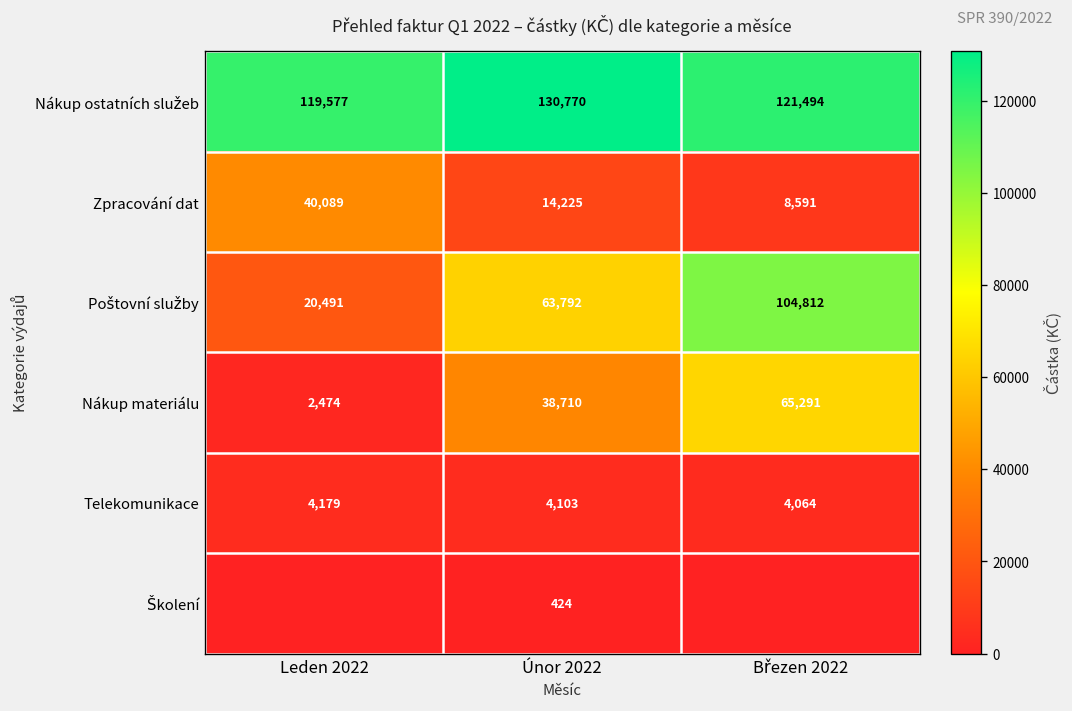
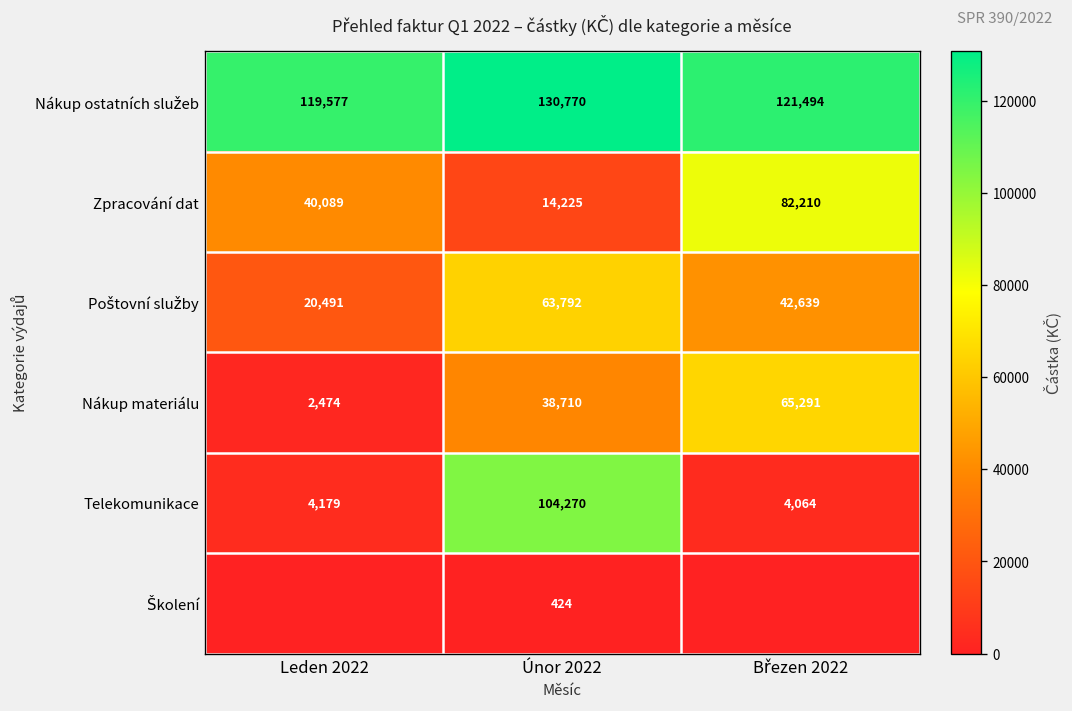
Zpracování dat, Březen 2022: 8,591 -> 82,210
Poštovní služby, Březen 2022: 104,812 -> 42,639
Telekomunikace, Únor 2022: 4,103 -> 104,270
